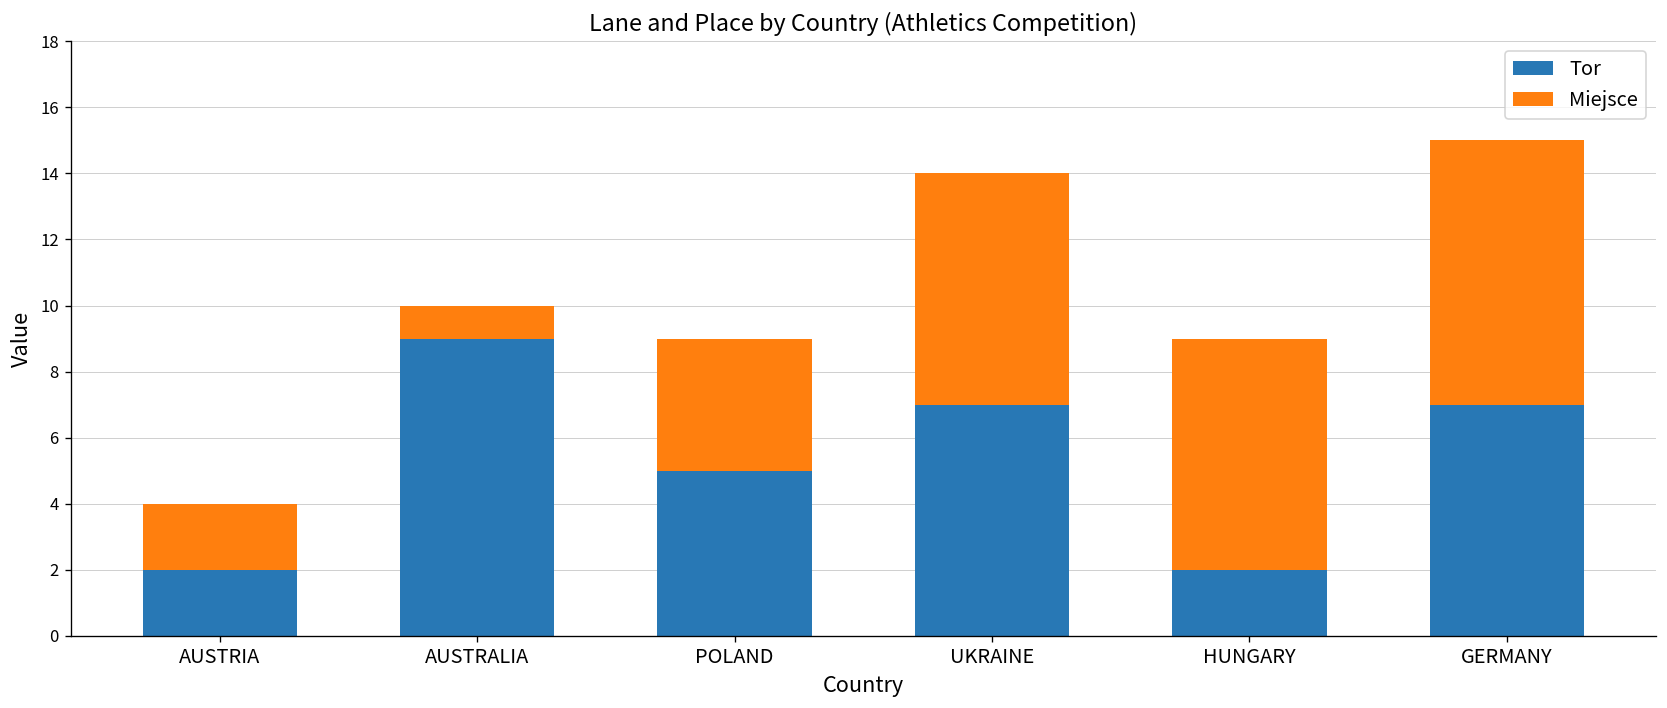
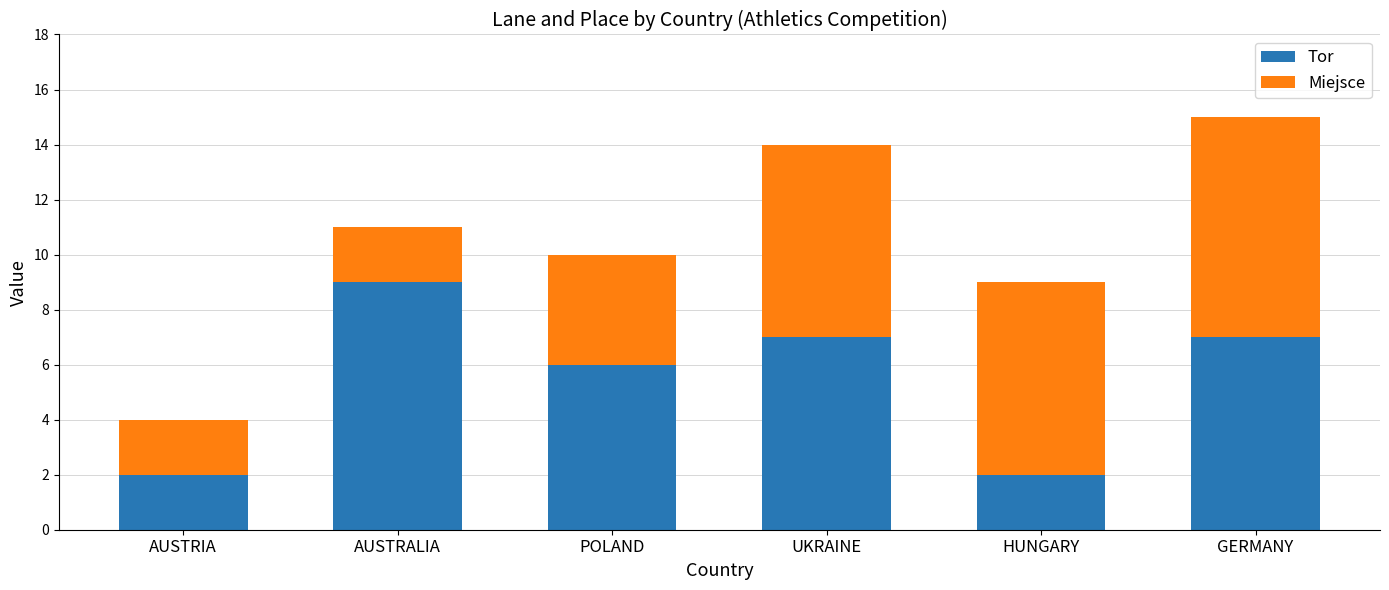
Miejsce, AUSTRALIA: 1 -> 2
Tor, POLAND: 5 -> 6
